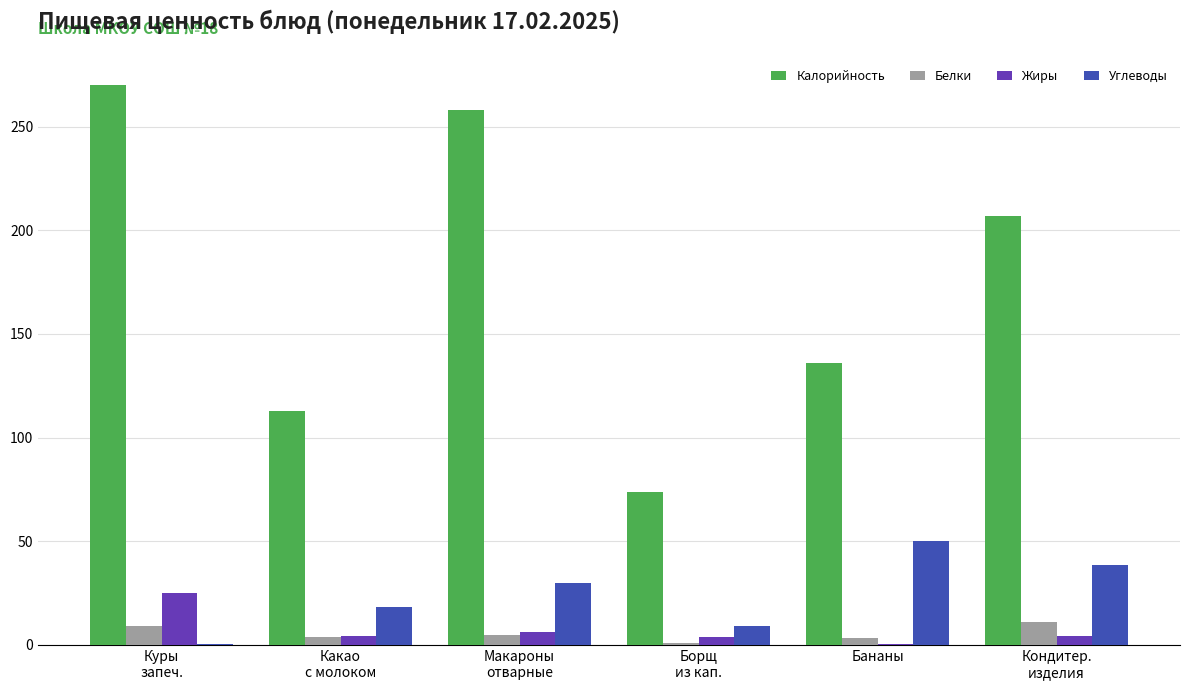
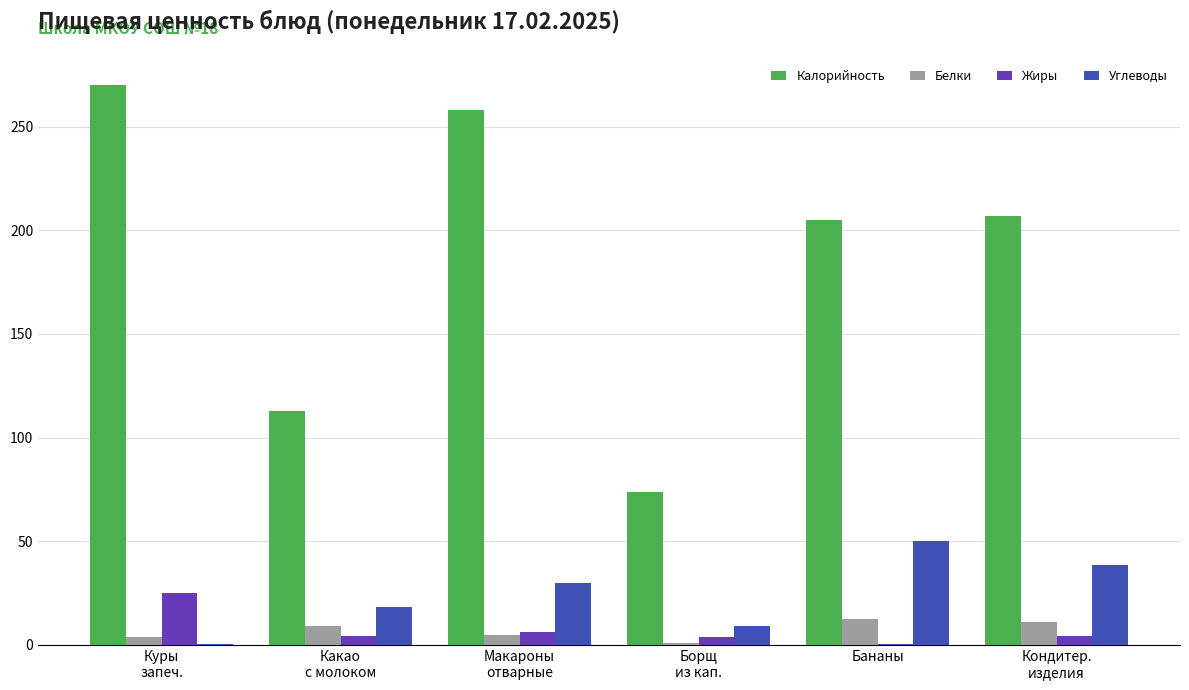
Белки, Куры запеч.: 9 -> 4
Белки, Какао с молоком: 4 -> 9
Калорийность, Бананы: 136 -> 205
Белки, Бананы: 3 -> 12
